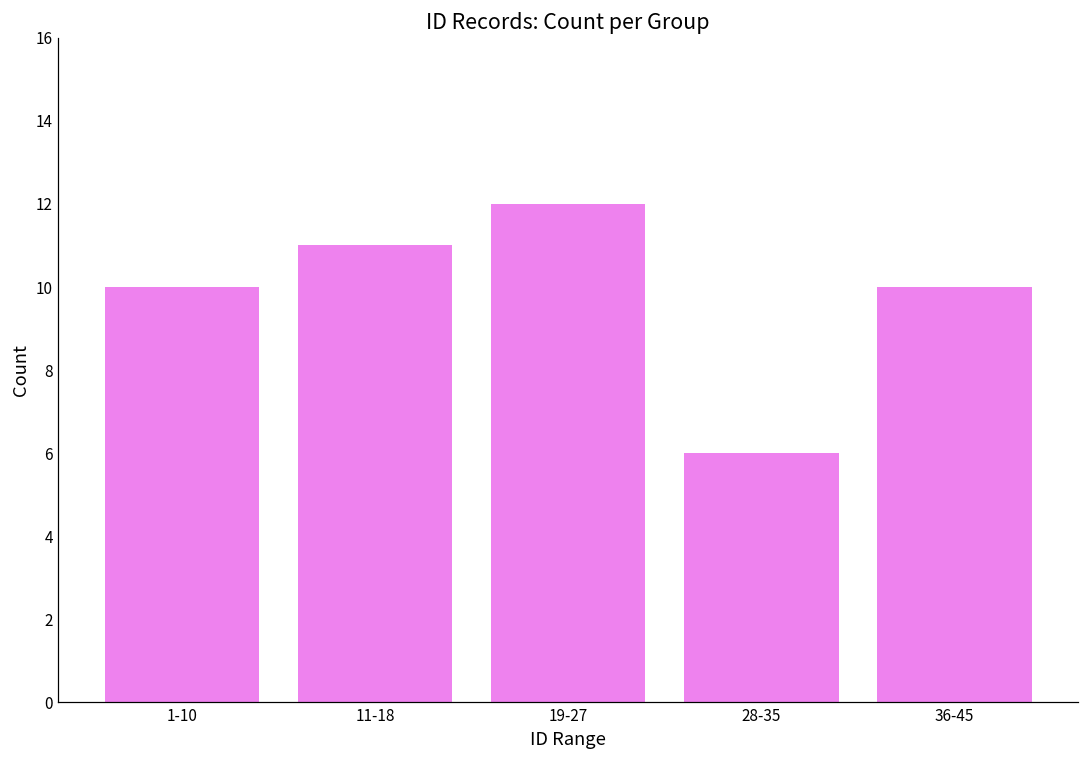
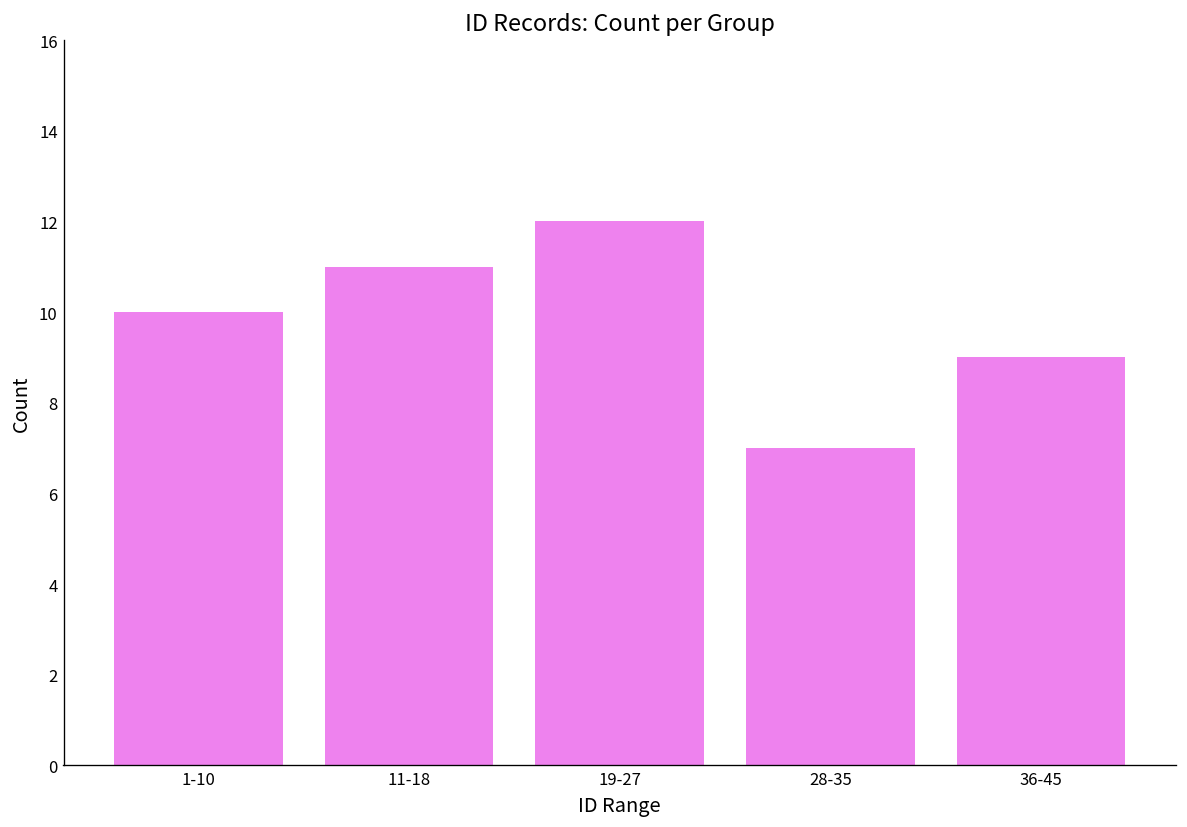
28-35: 6 -> 7
36-45: 10 -> 9
